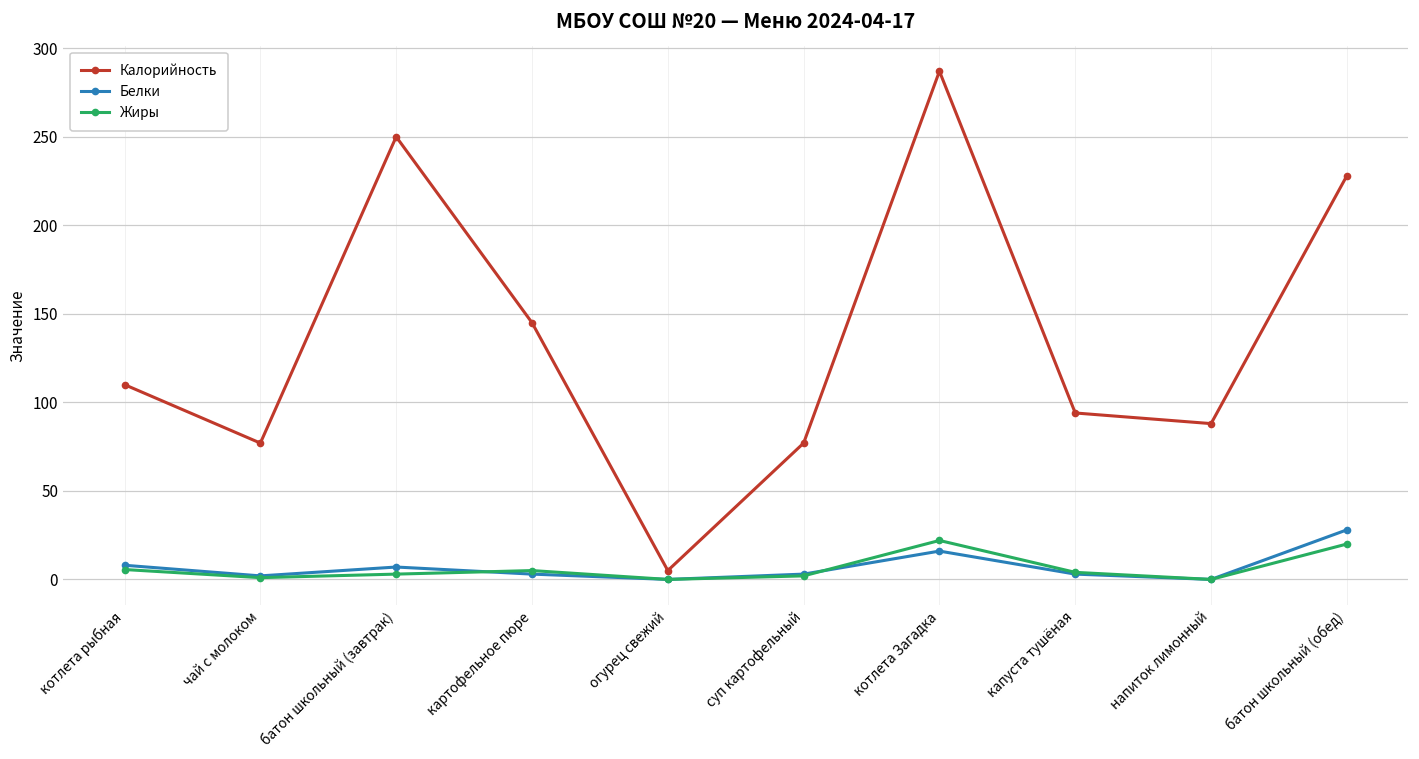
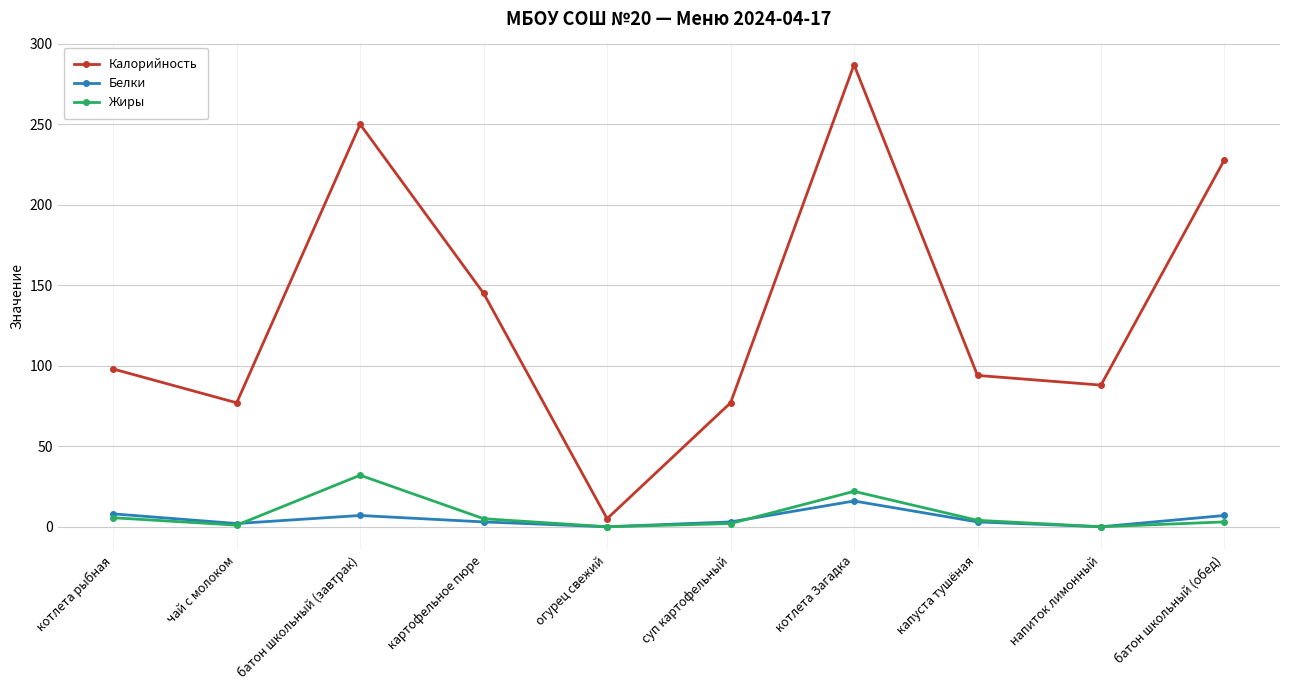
Калорийность, котлета рыбная: 110 -> 98
Жиры, батон школьный (завтрак): 3 -> 32
Белки, батон школьный (обед): 28 -> 7
Жиры, батон школьный (обед): 20 -> 3
